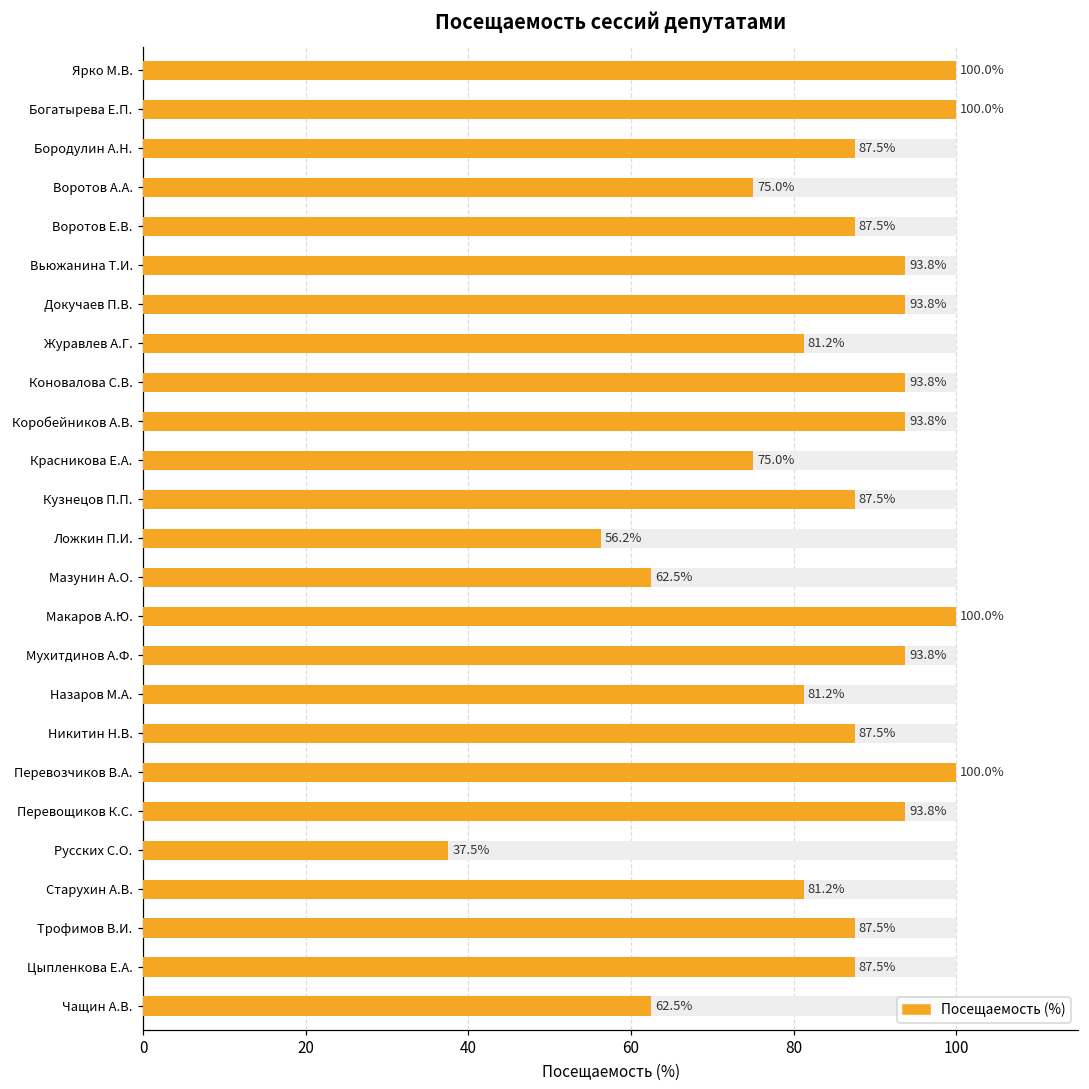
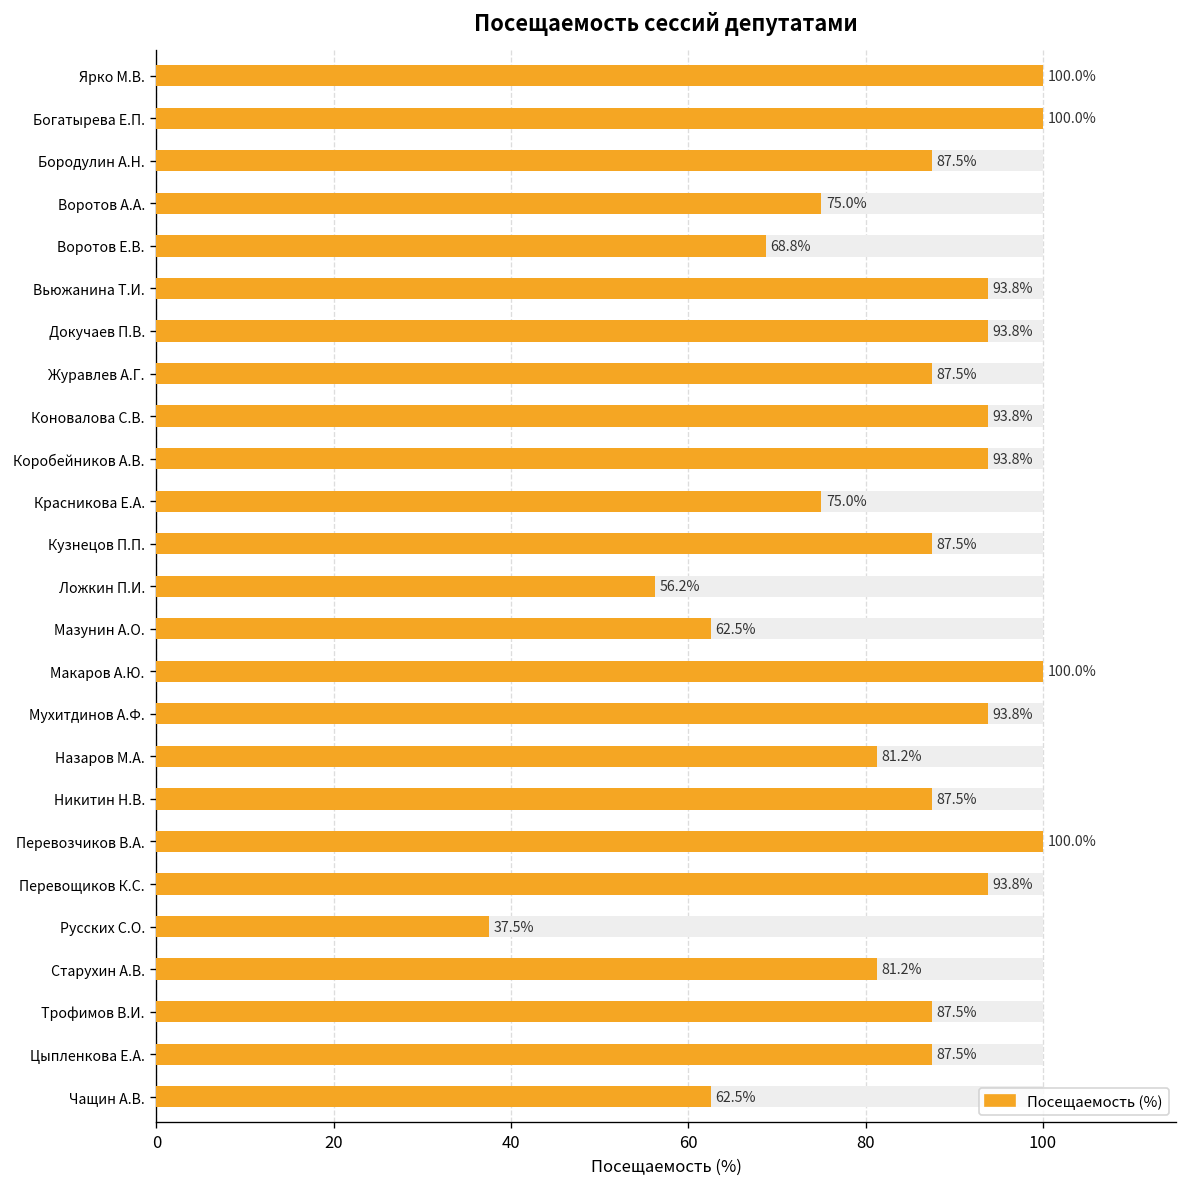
Посещаемость (%), Воротов Е.В.: 87.5% -> 68.8%
Посещаемость (%), Журавлев А.Г.: 81.2% -> 87.5%
